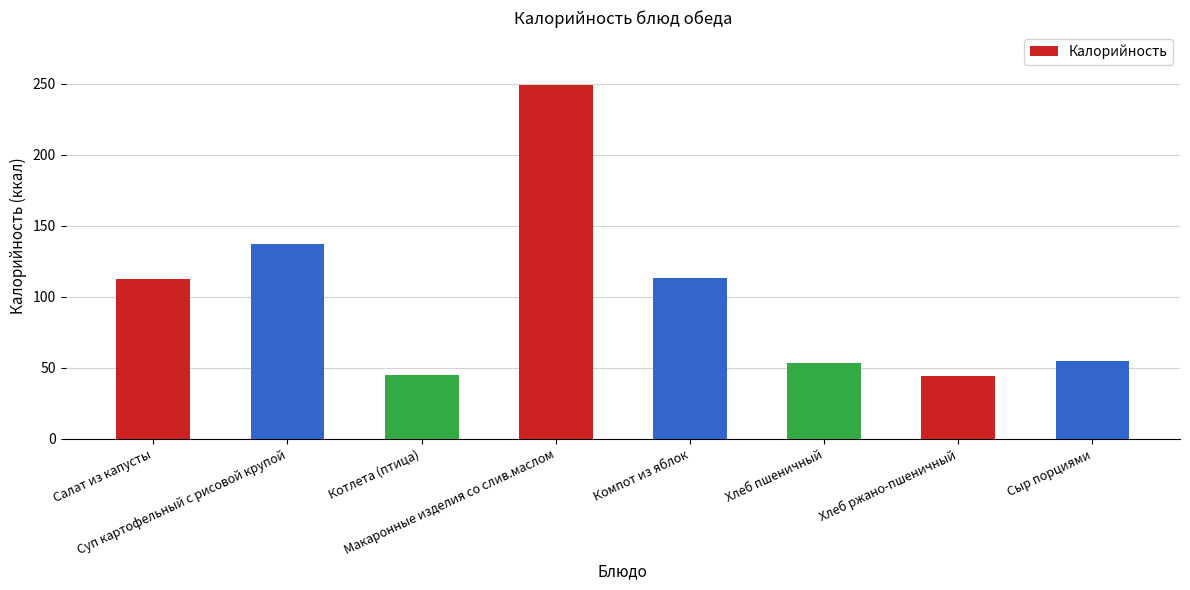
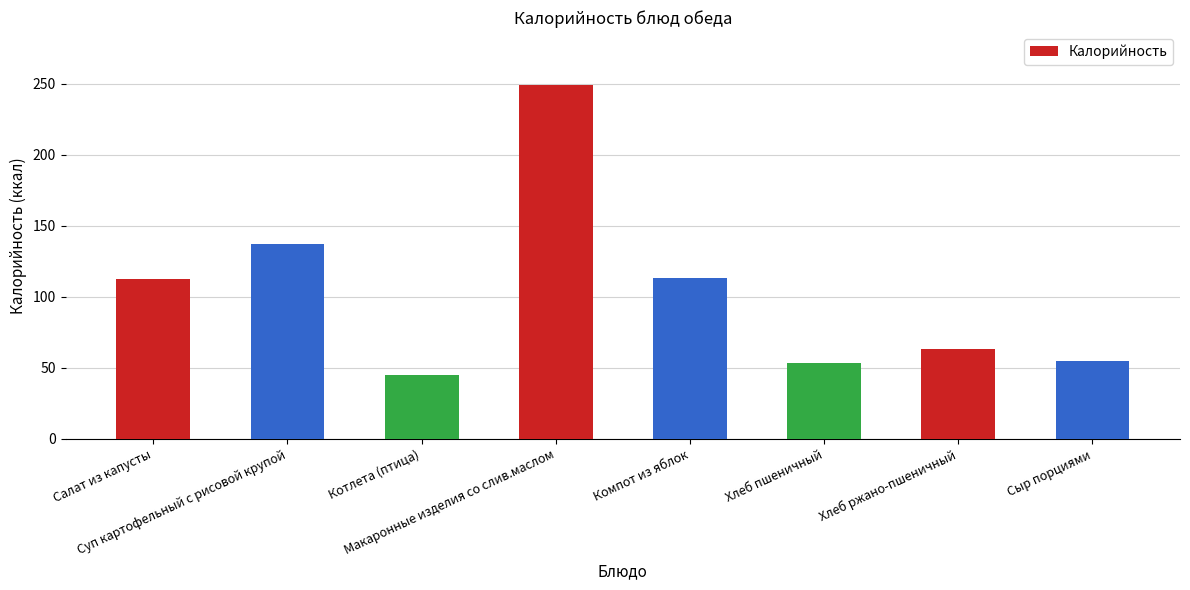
Хлеб ржано-пшеничный: 45 -> 63
